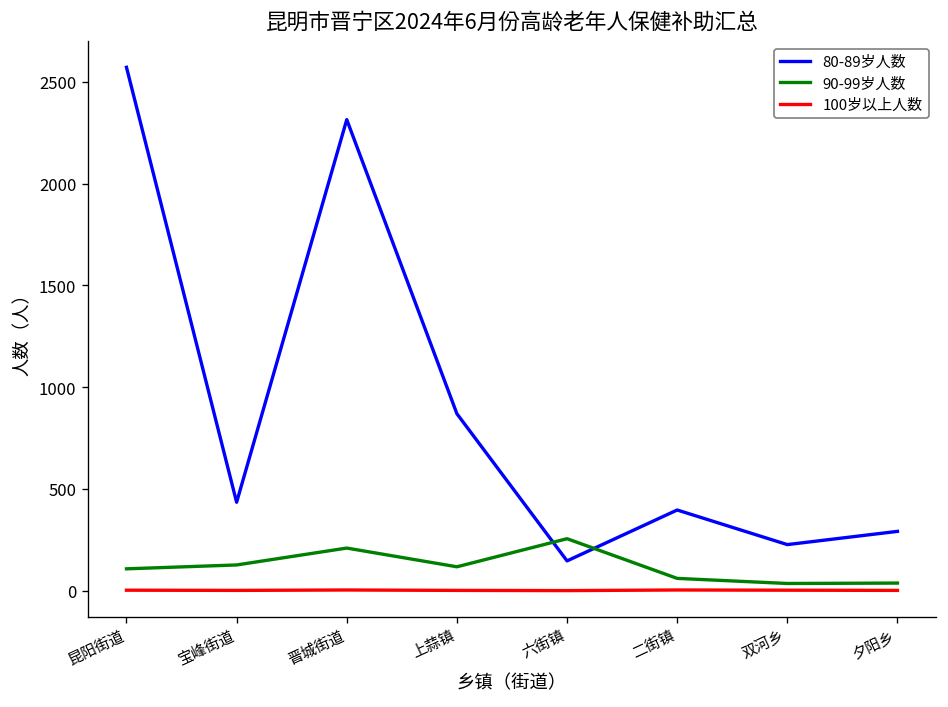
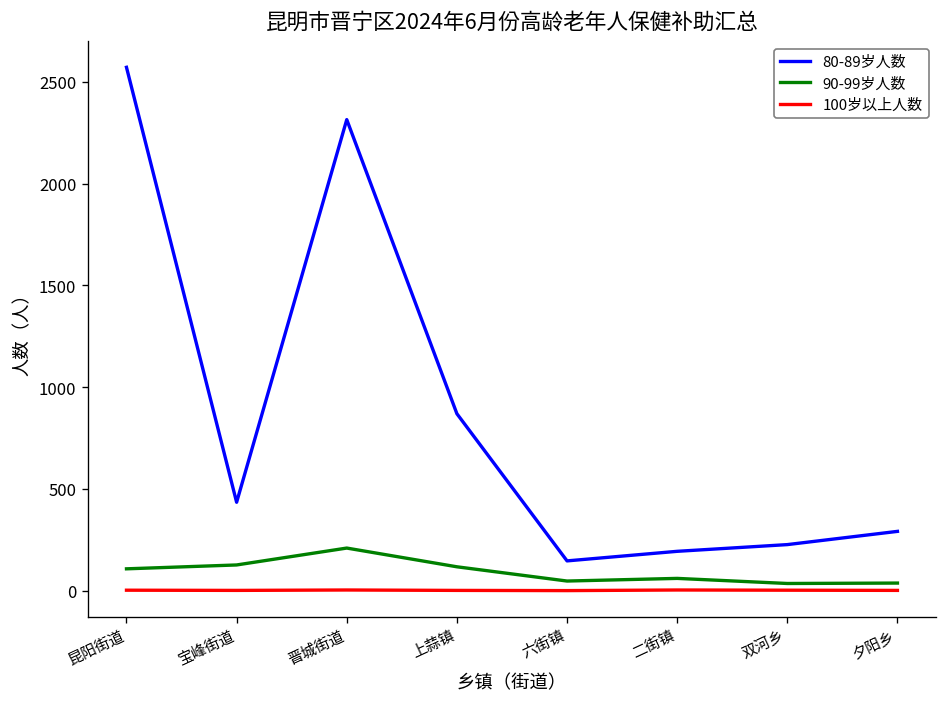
90-99岁人数, 六街镇: 260 -> 50
80-89岁人数, 二街镇: 400 -> 190
